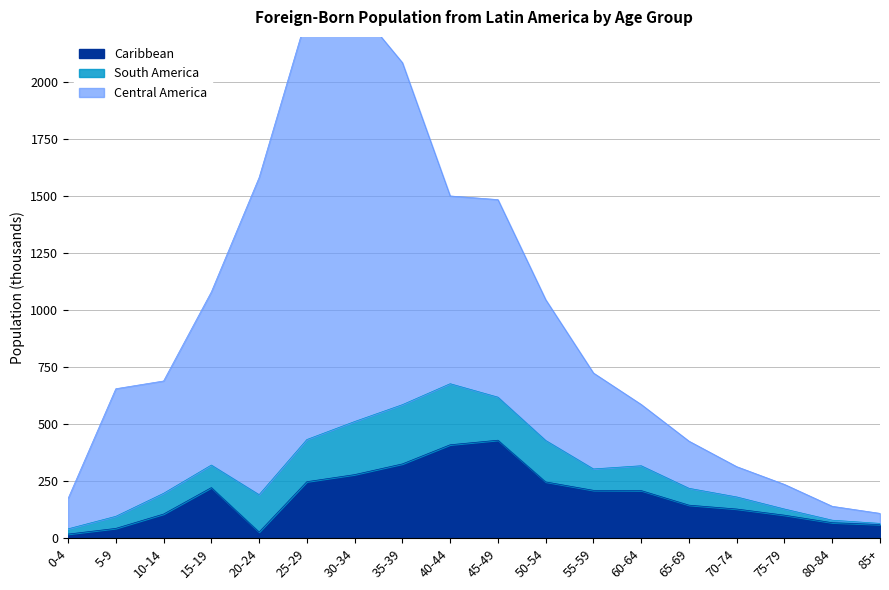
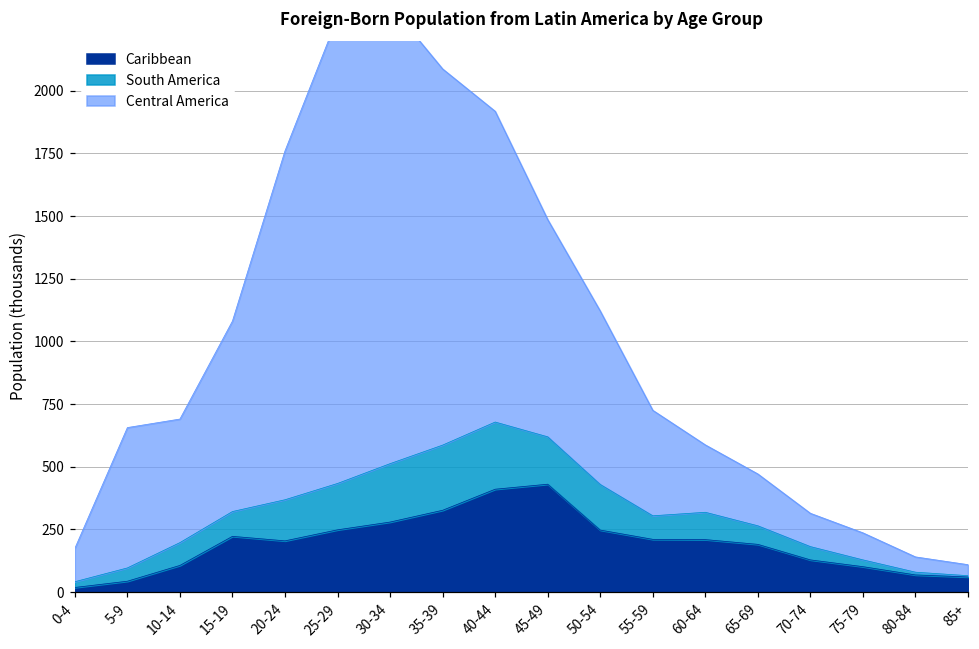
Caribbean, 20-24: 30 -> 200
Central America, 40-44: 820 -> 1240
Central America, 50-54: 620 -> 690
Caribbean, 65-69: 150 -> 190
